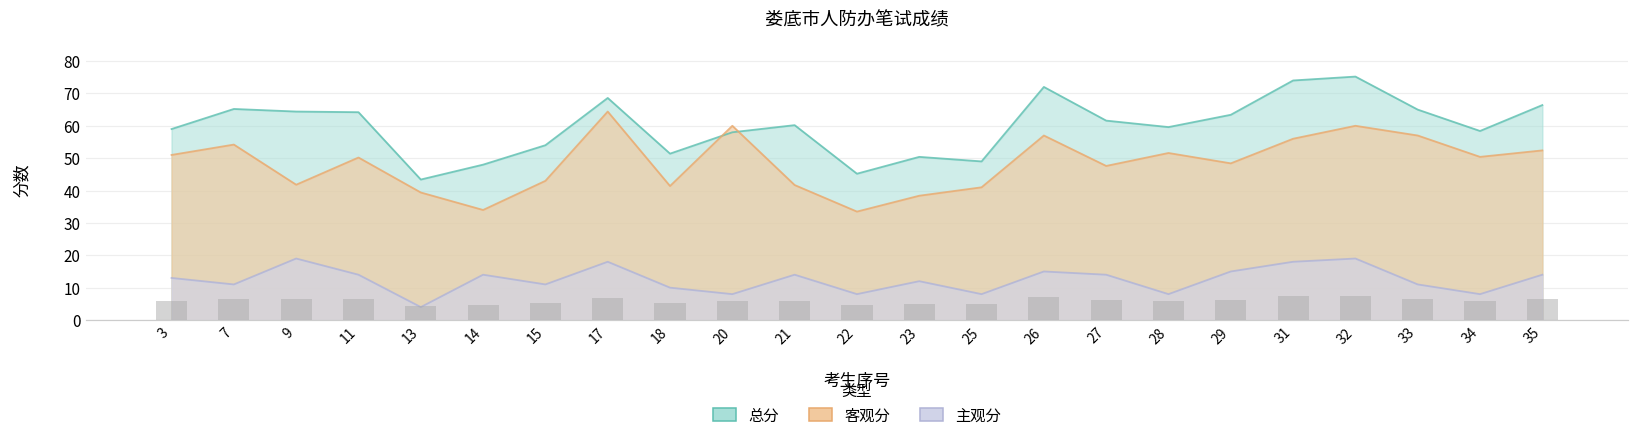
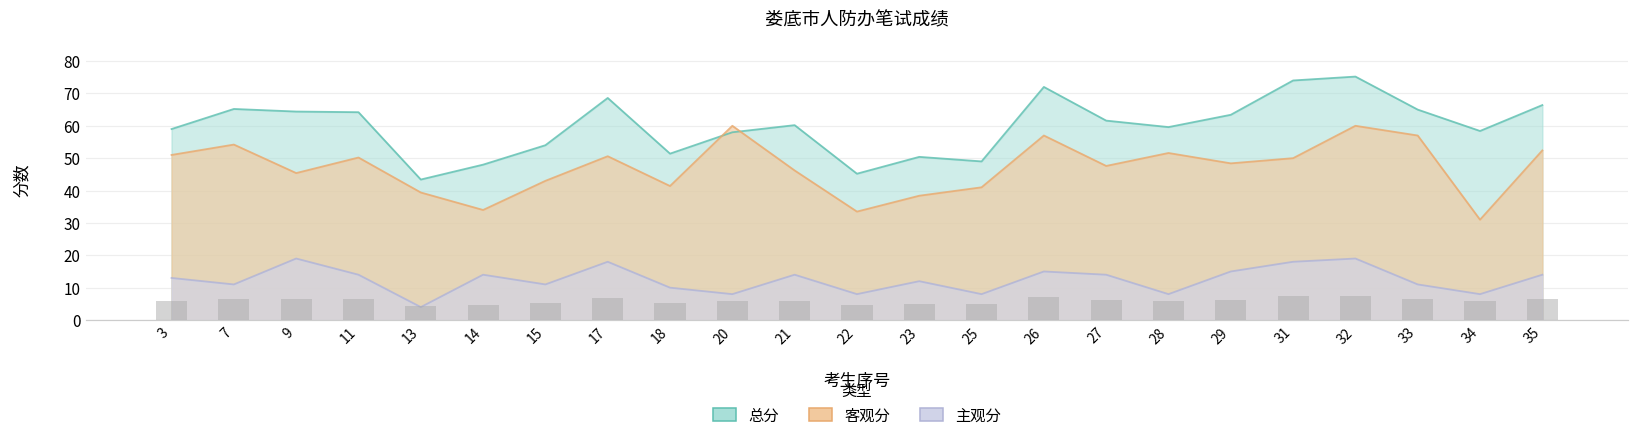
客观分, 9: 42 -> 45
客观分, 17: 64 -> 51
客观分, 21: 42 -> 46
客观分, 31: 56 -> 50
客观分, 34: 50 -> 31
